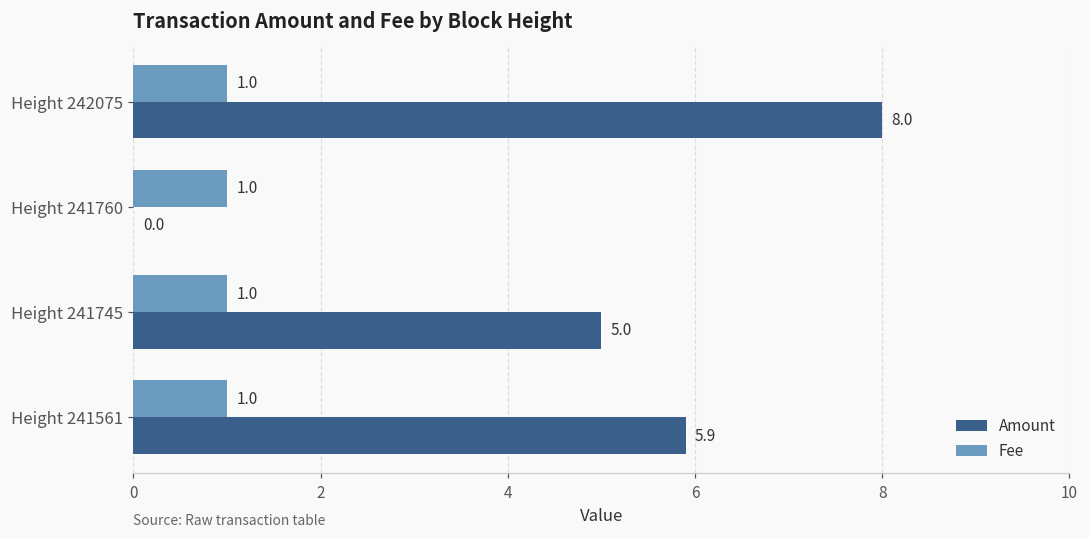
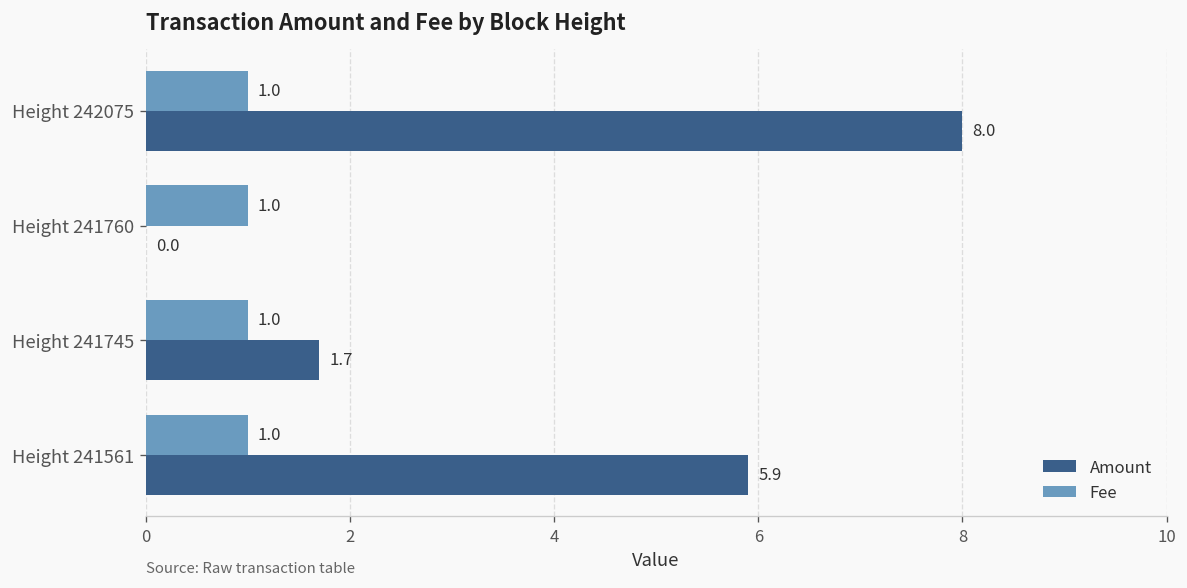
Amount, Height 241745: 5.0 -> 1.7
